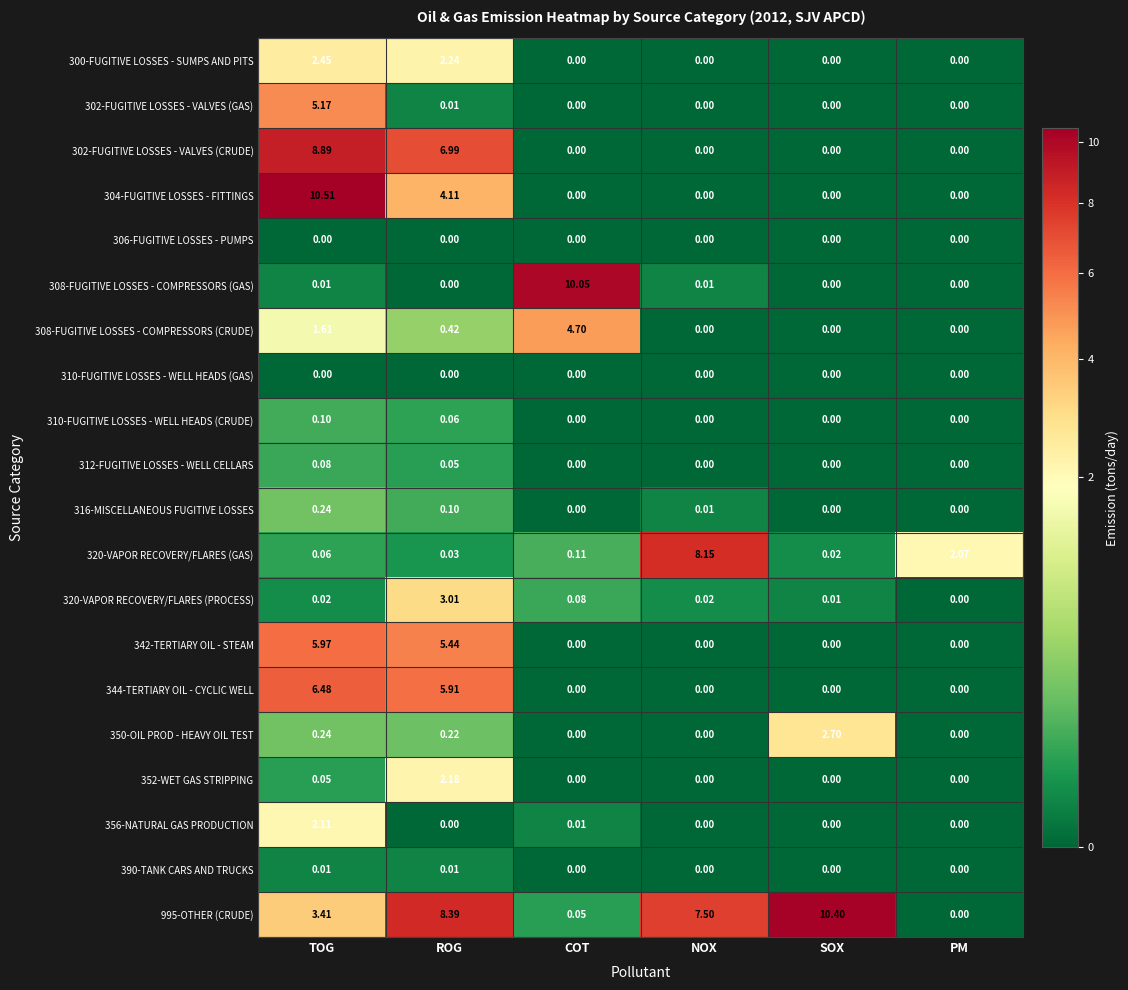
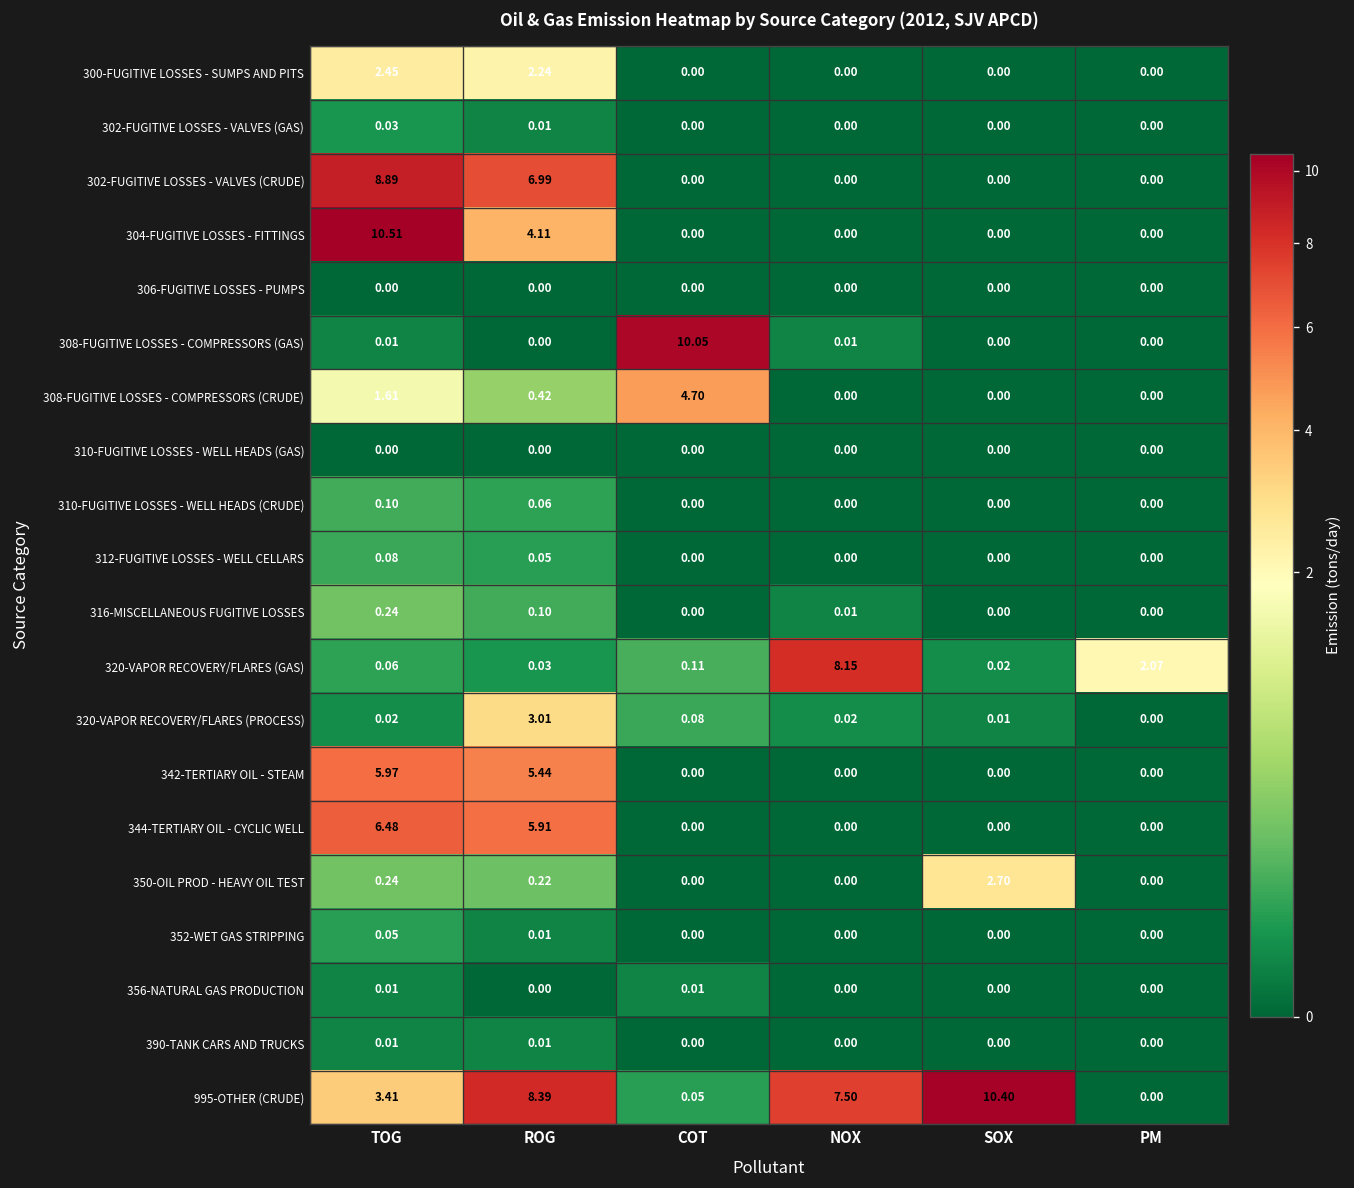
302-FUGITIVE LOSSES - VALVES (GAS), TOG: 5.17 -> 0.03
352-WET GAS STRIPPING, ROG: 2.18 -> 0.01
356-NATURAL GAS PRODUCTION, TOG: 2.11 -> 0.01
